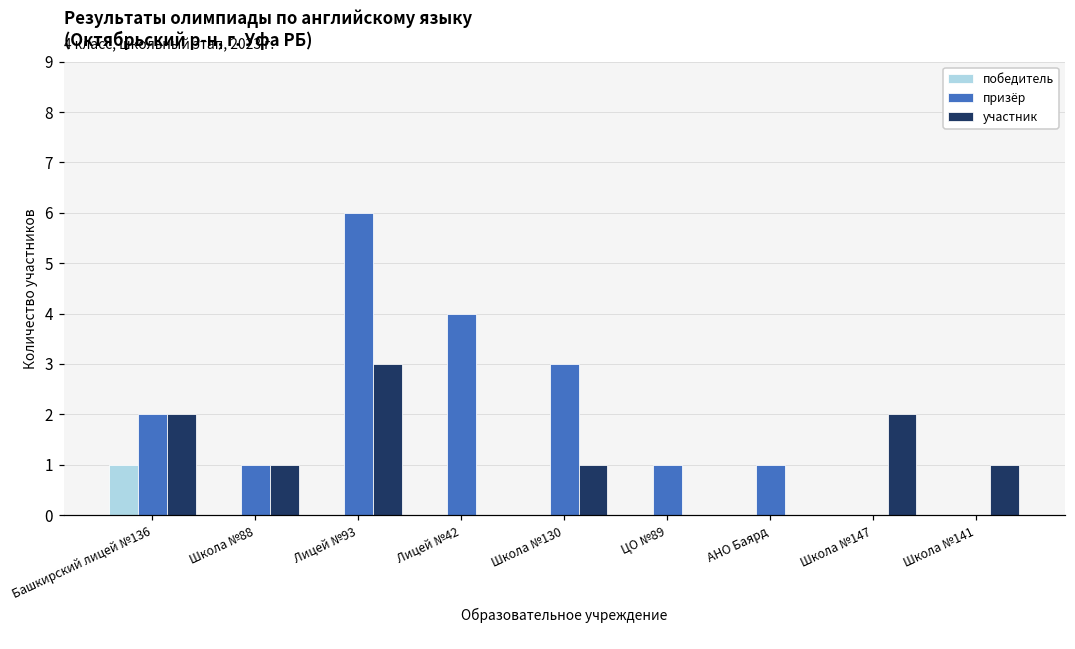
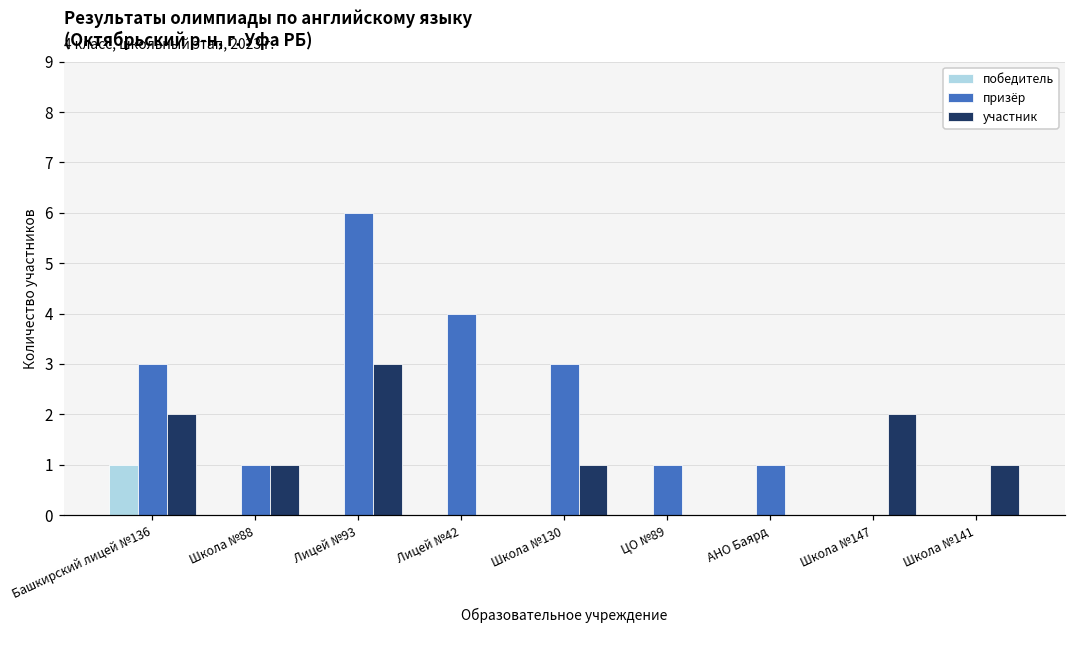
призёр, Башкирский лицей №136: 2 -> 3
